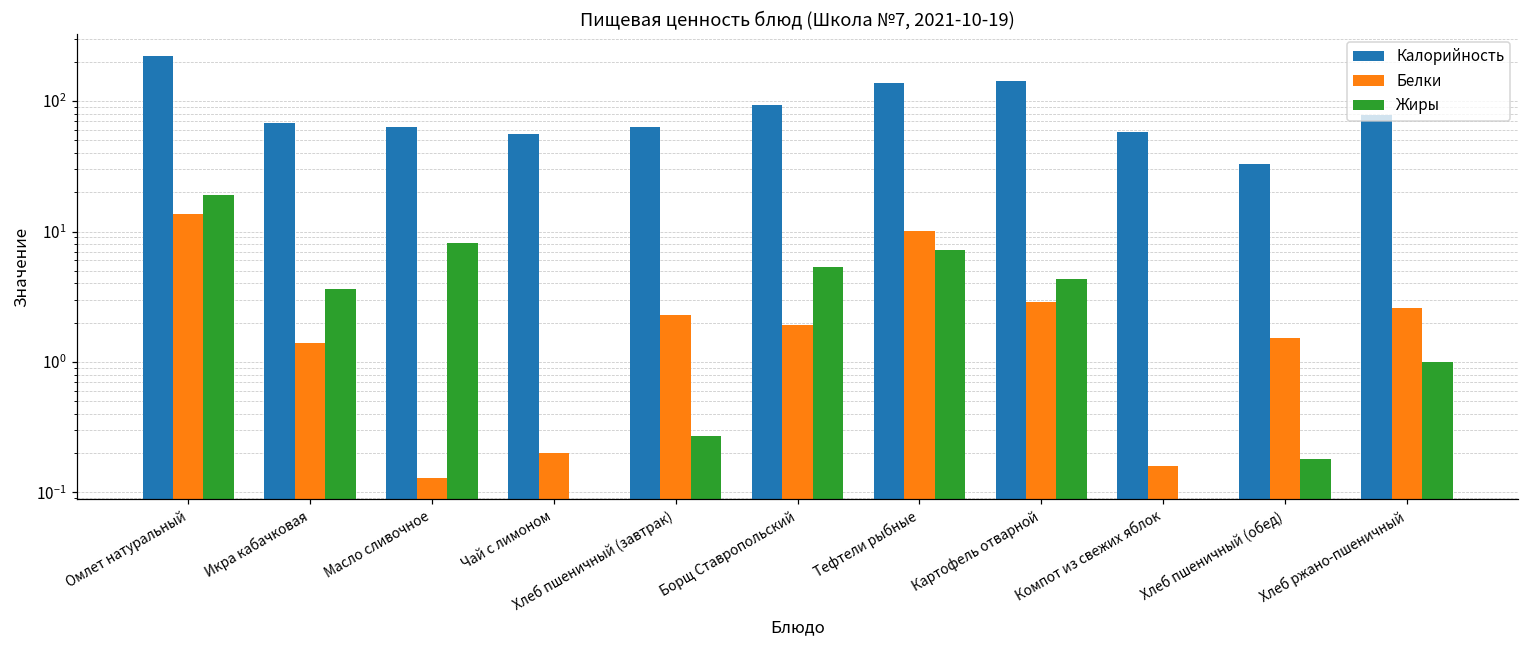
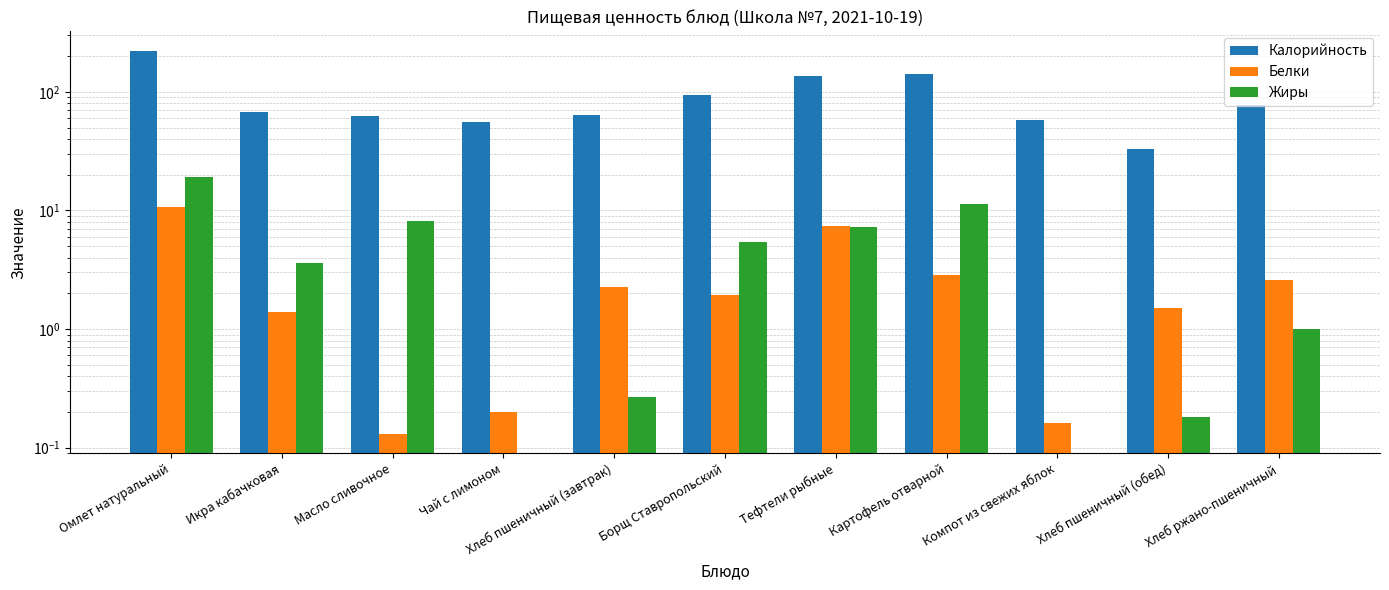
Белки, Омлет натуральный: 14 -> 11
Белки, Тефтели рыбные: 10 -> 7
Жиры, Картофель отварной: 4.3 -> 11
